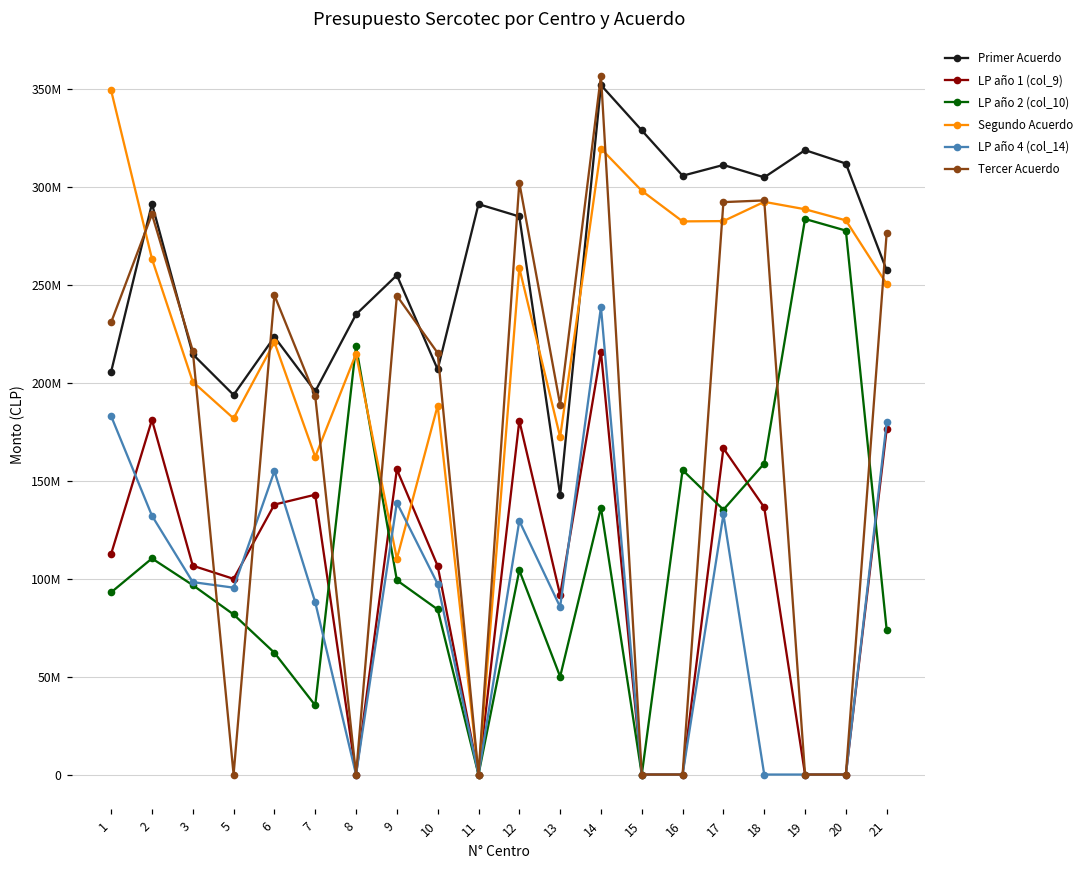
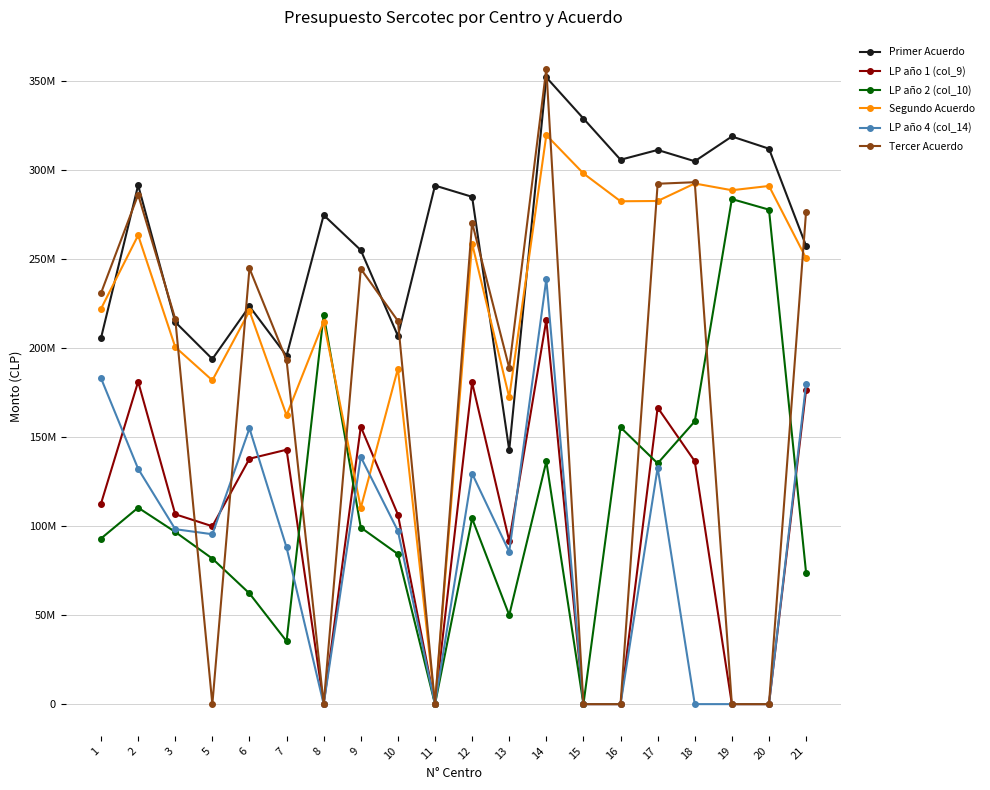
Segundo Acuerdo, 1: 349000000 -> 222000000
Primer Acuerdo, 8: 235000000 -> 275000000
Tercer Acuerdo, 12: 302000000 -> 270000000
Segundo Acuerdo, 20: 283000000 -> 291000000
